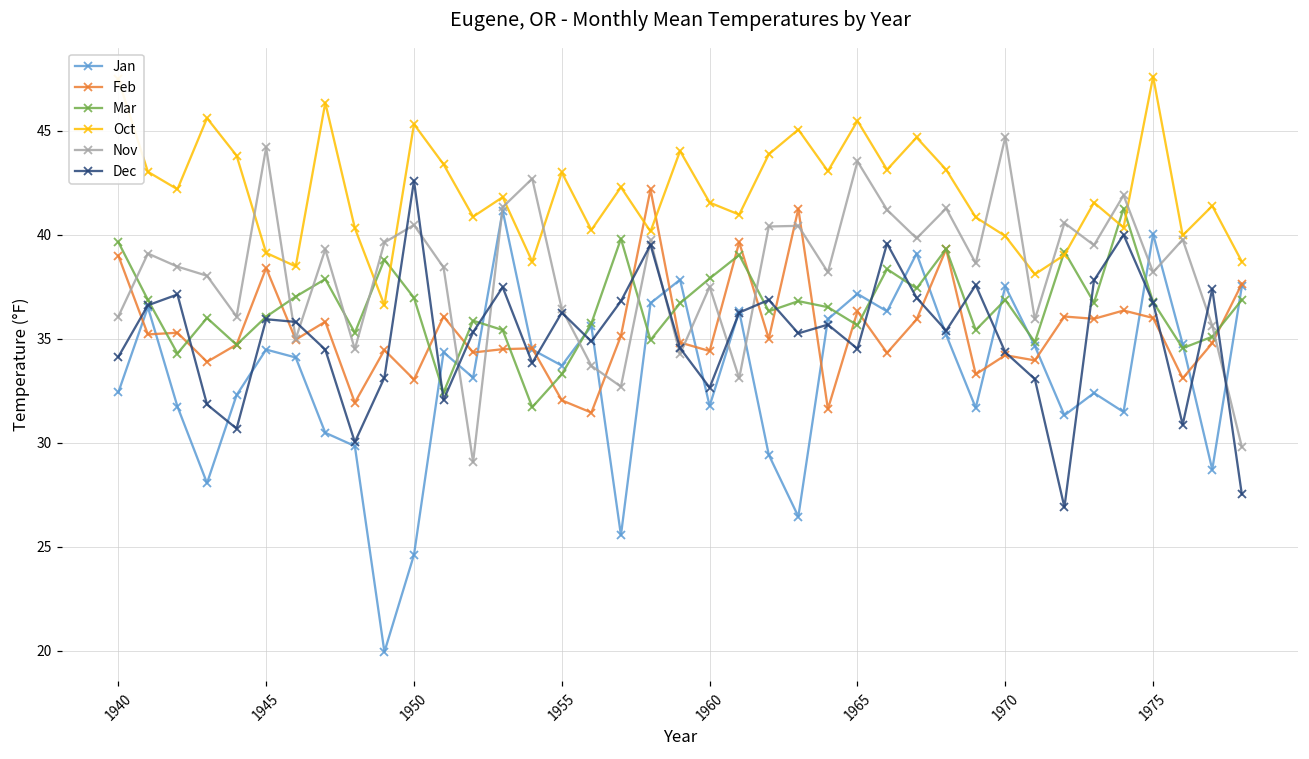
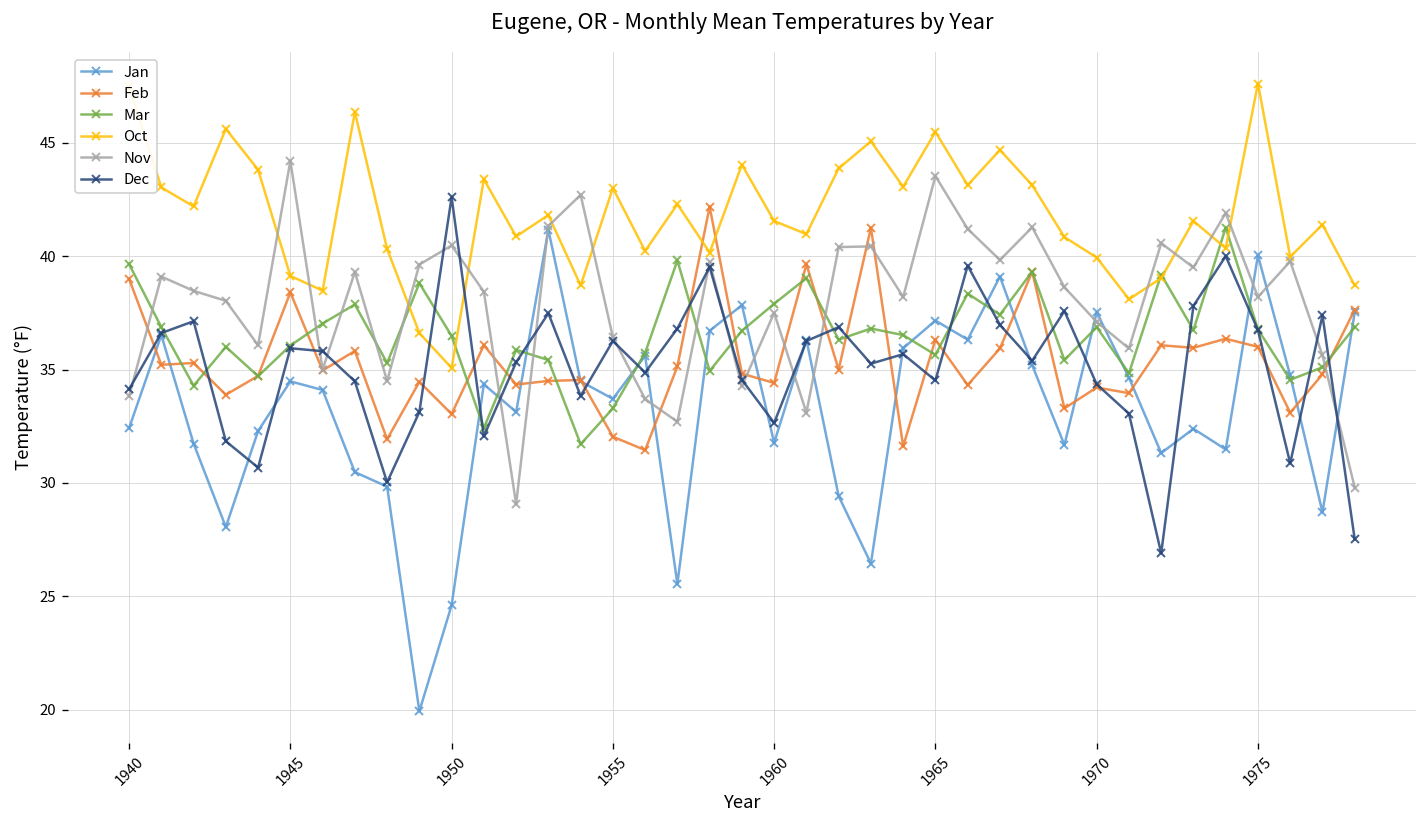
Nov, 1940: 36.1 -> 33.8
Mar, 1950: 37.0 -> 36.5
Oct, 1950: 45.3 -> 35.1
Nov, 1970: 44.7 -> 37.1
